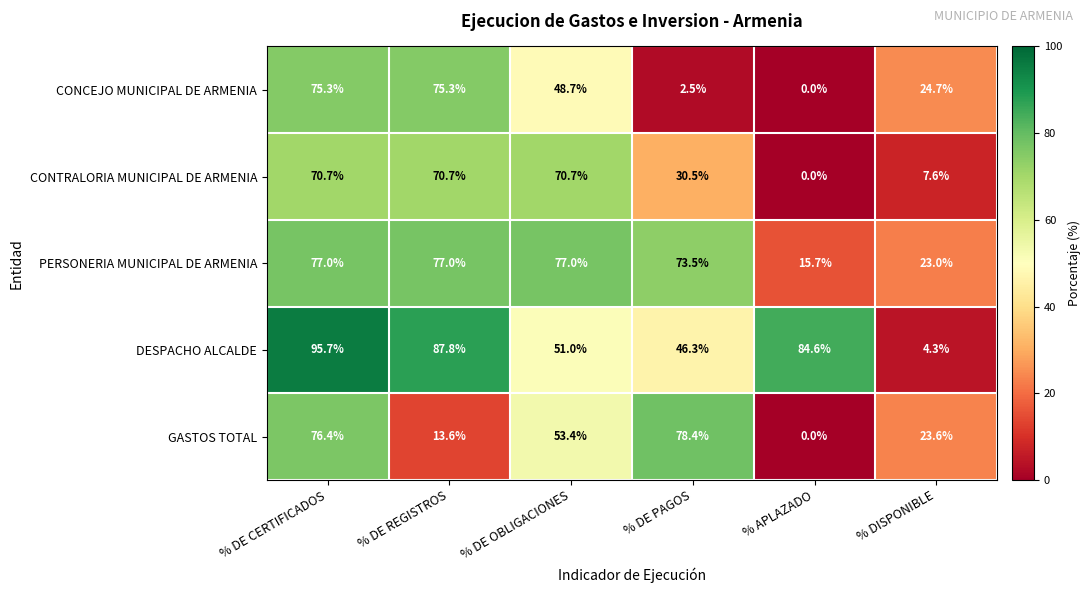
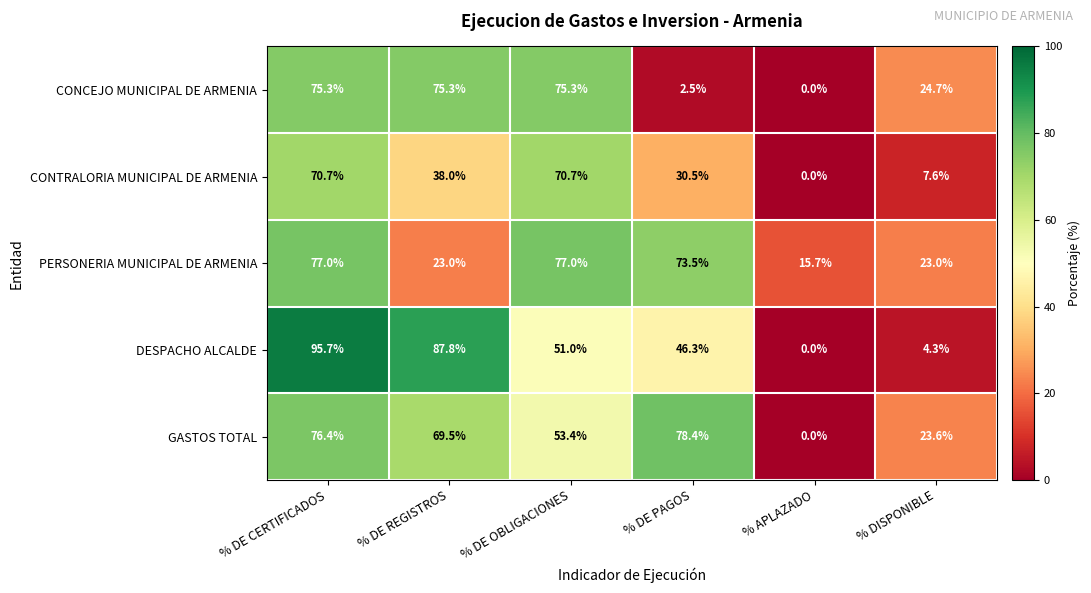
CONCEJO MUNICIPAL DE ARMENIA, % DE OBLIGACIONES: 48.7% -> 75.3%
CONTRALORIA MUNICIPAL DE ARMENIA, % DE REGISTROS: 70.7% -> 38.0%
PERSONERIA MUNICIPAL DE ARMENIA, % DE REGISTROS: 77.0% -> 23.0%
DESPACHO ALCALDE, % APLAZADO: 84.6% -> 0.0%
GASTOS TOTAL, % DE REGISTROS: 13.6% -> 69.5%
